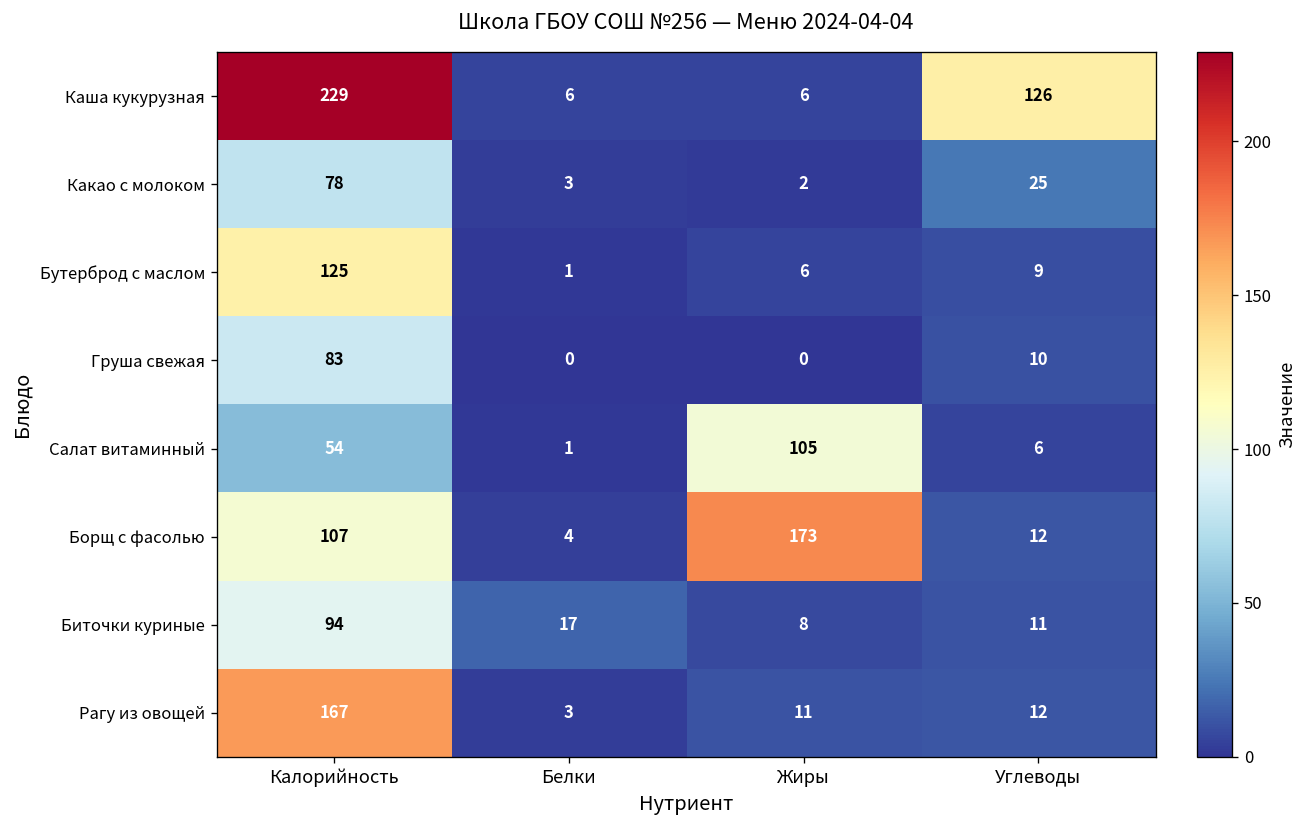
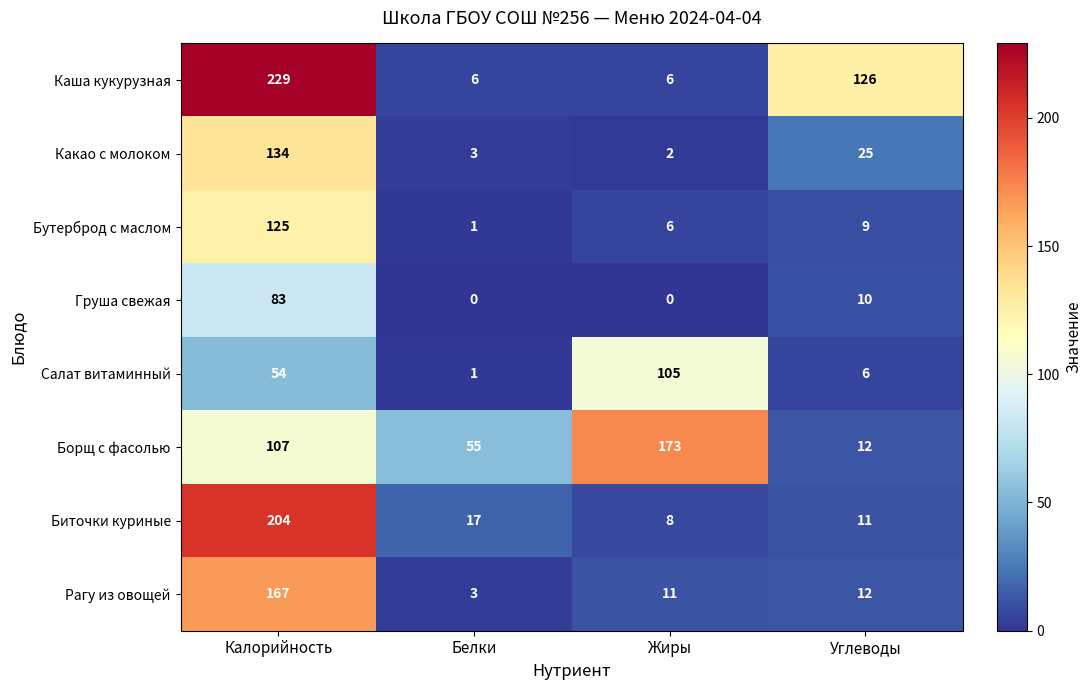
Какао с молоком, Калорийность: 78 -> 134
Борщ с фасолью, Белки: 4 -> 55
Биточки куриные, Калорийность: 94 -> 204
